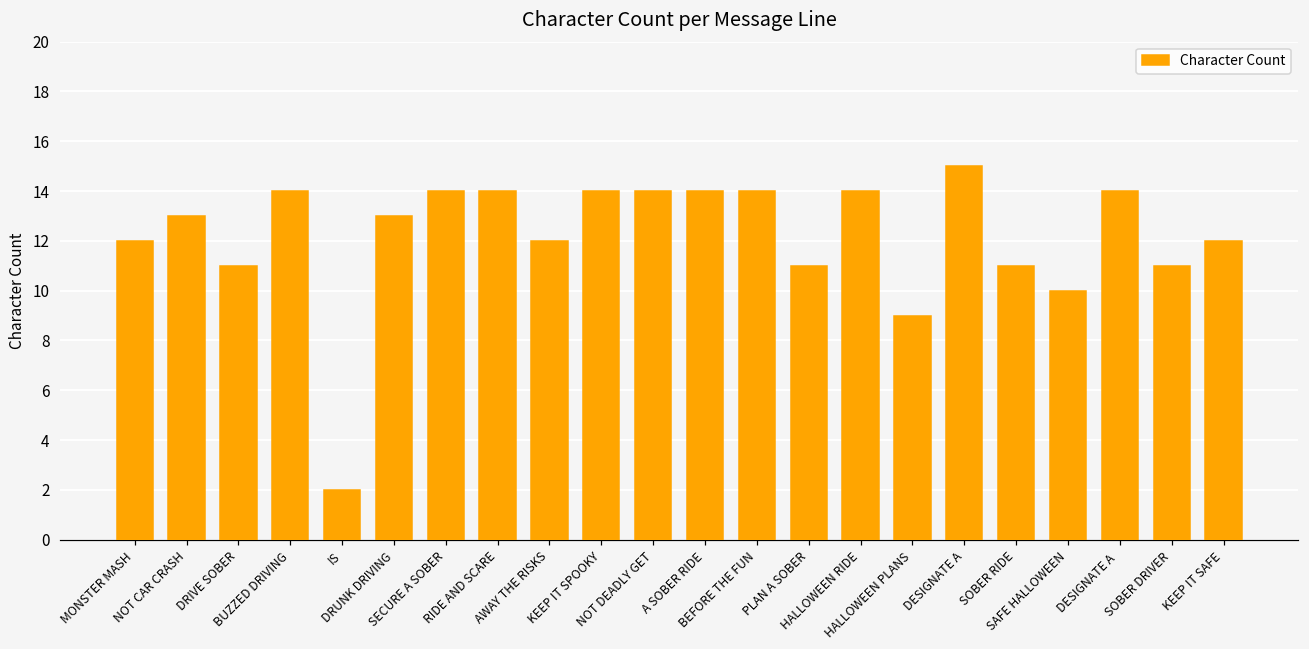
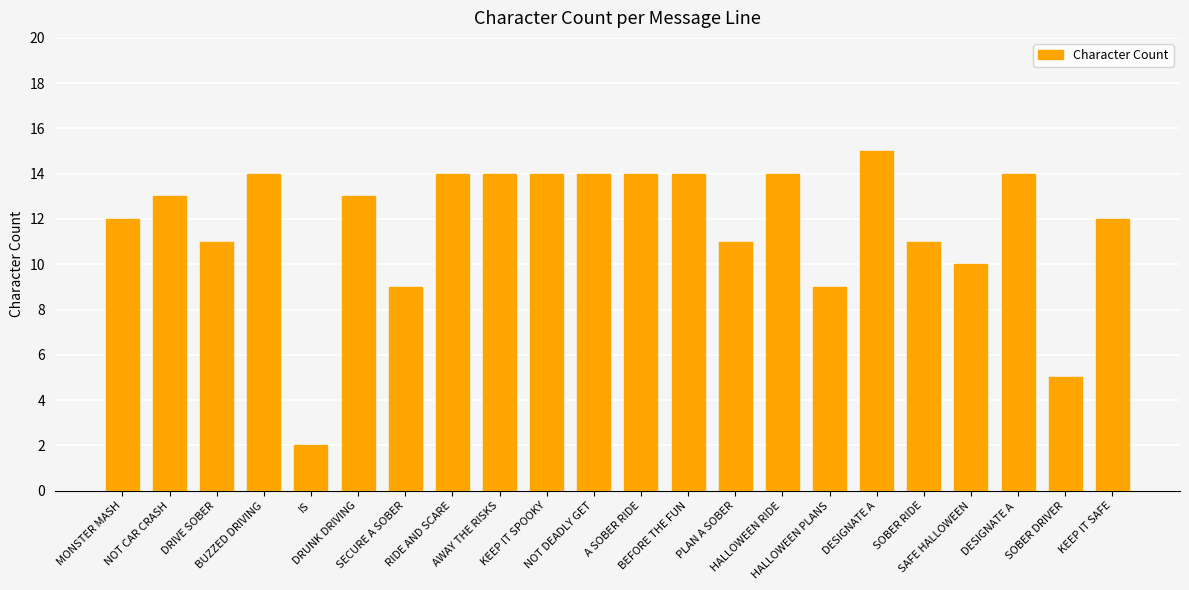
SECURE A SOBER: 14 -> 9
AWAY THE RISKS: 12 -> 14
SOBER DRIVER: 11 -> 5
